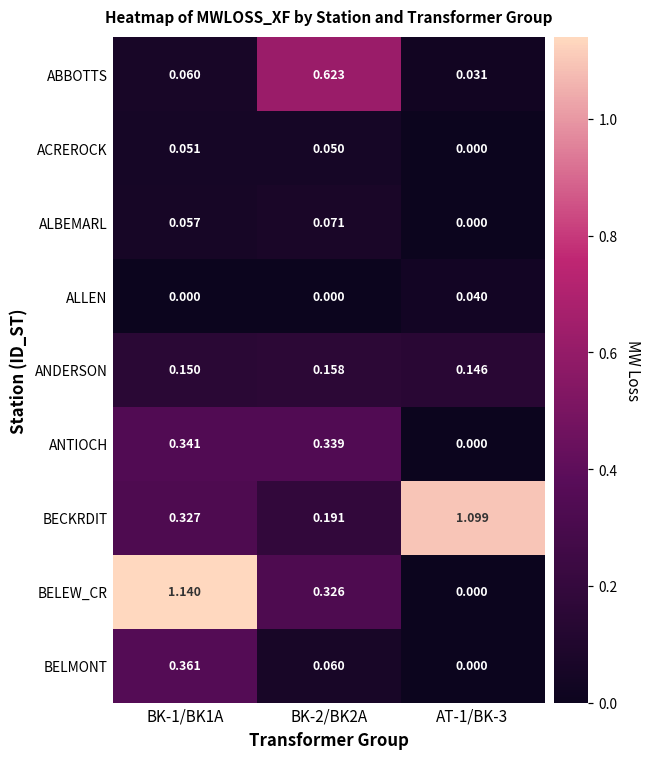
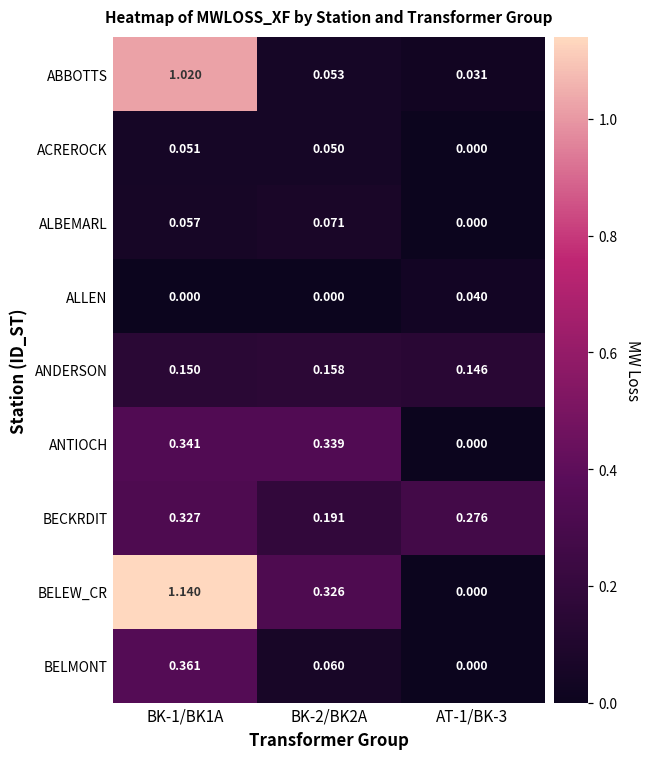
ABBOTTS, BK-1/BK1A: 0.060 -> 1.020
ABBOTTS, BK-2/BK2A: 0.623 -> 0.053
BECKRDIT, AT-1/BK-3: 1.099 -> 0.276
